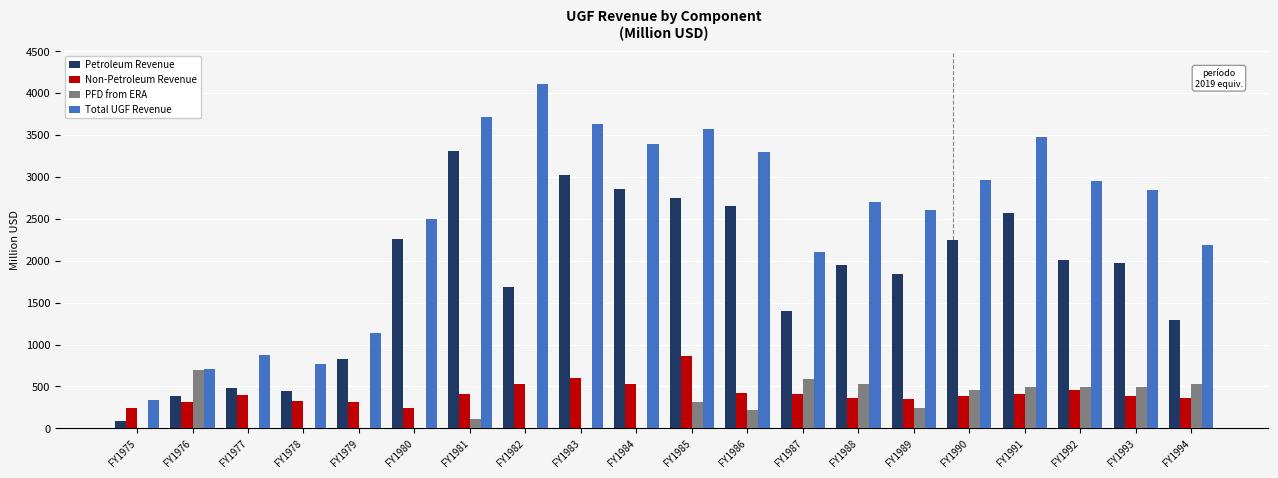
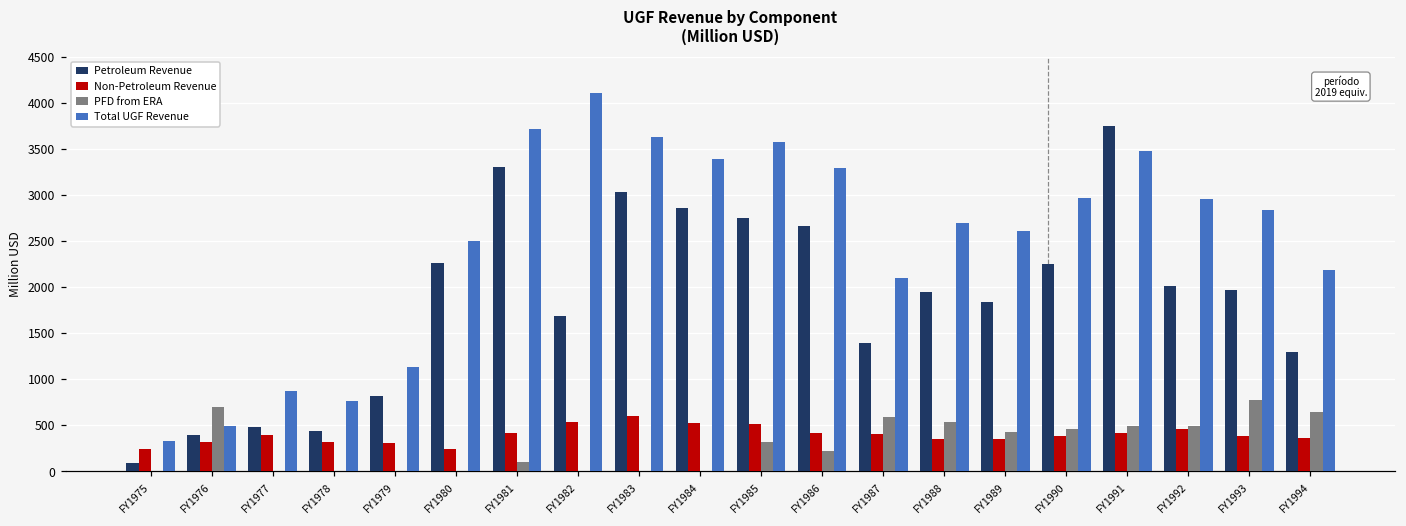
Total UGF Revenue, FY1976: 700 -> 500
Non-Petroleum Revenue, FY1985: 900 -> 500
PFD from ERA, FY1989: 200 -> 400
Petroleum Revenue, FY1991: 2600 -> 3800
PFD from ERA, FY1993: 500 -> 800
PFD from ERA, FY1994: 500 -> 600
